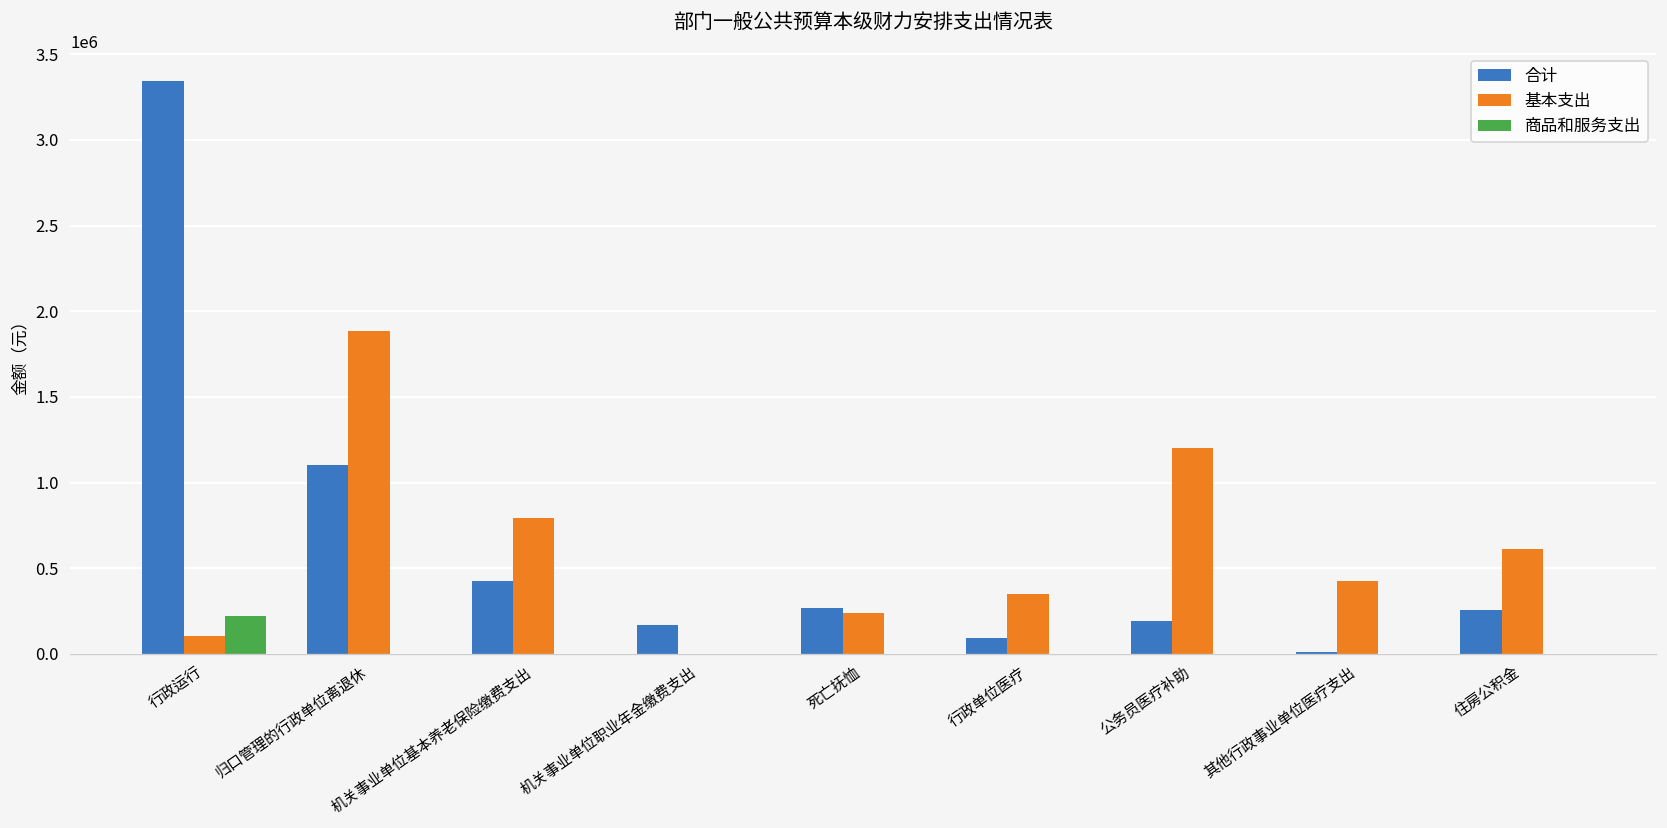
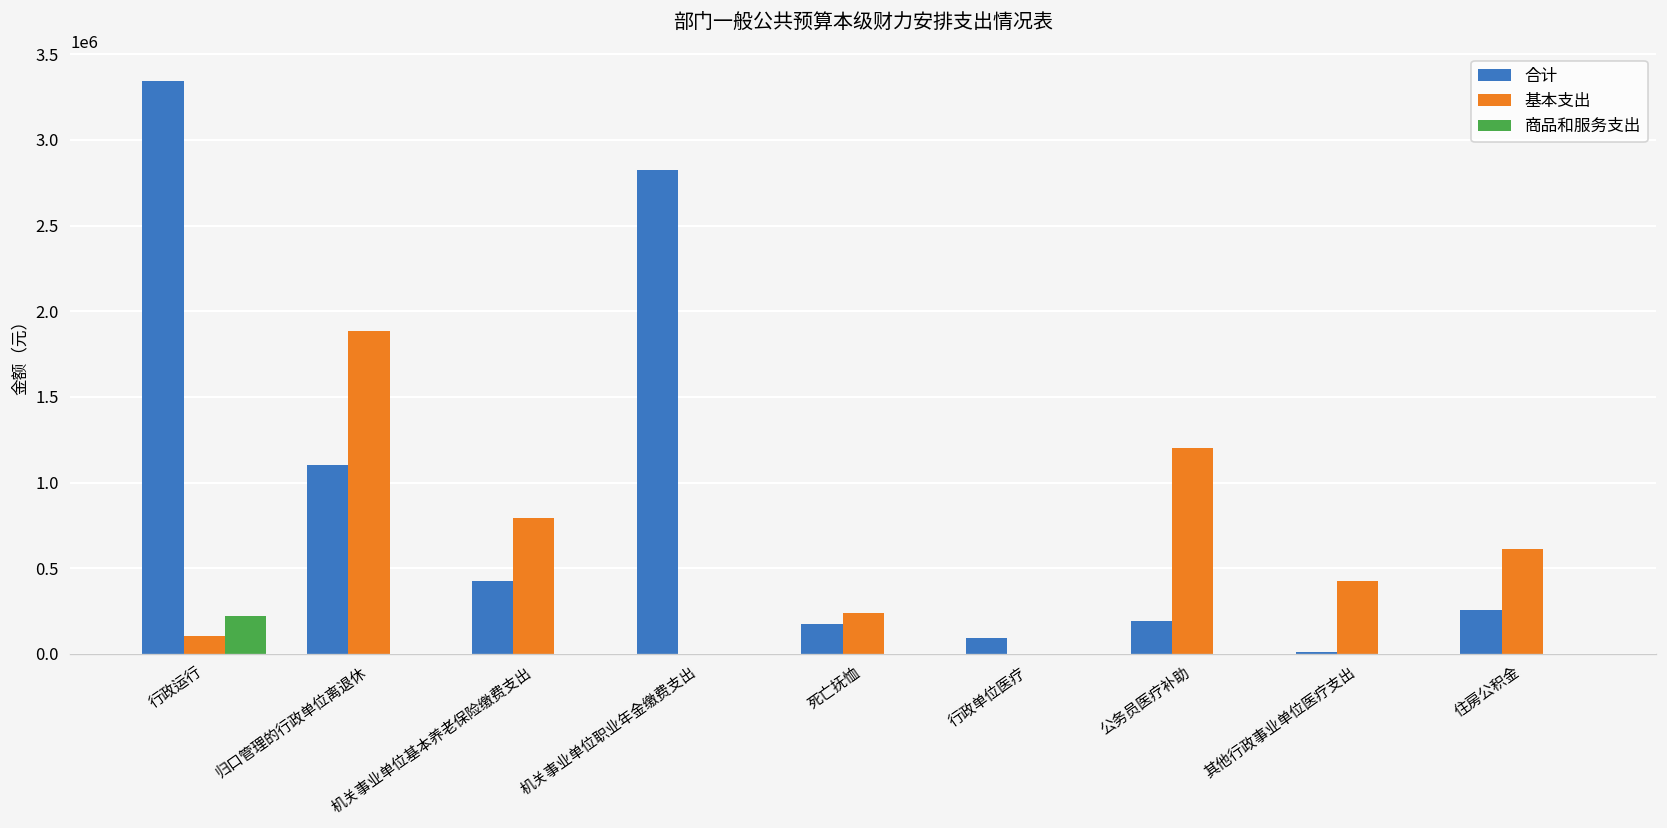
合计, 机关事业单位职业年金缴费支出: 170000 -> 2820000
合计, 死亡抚恤: 270000 -> 170000
基本支出, 行政单位医疗: 350000 -> 0
